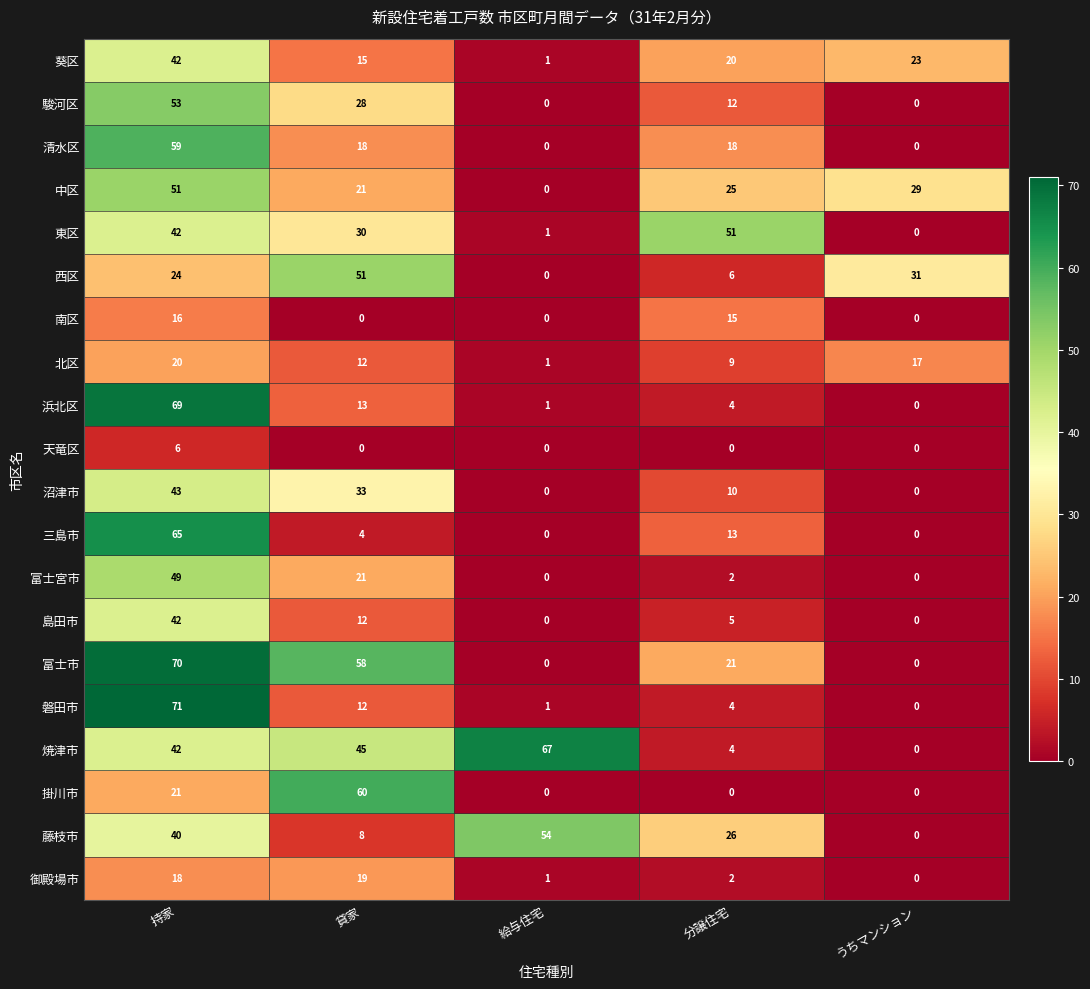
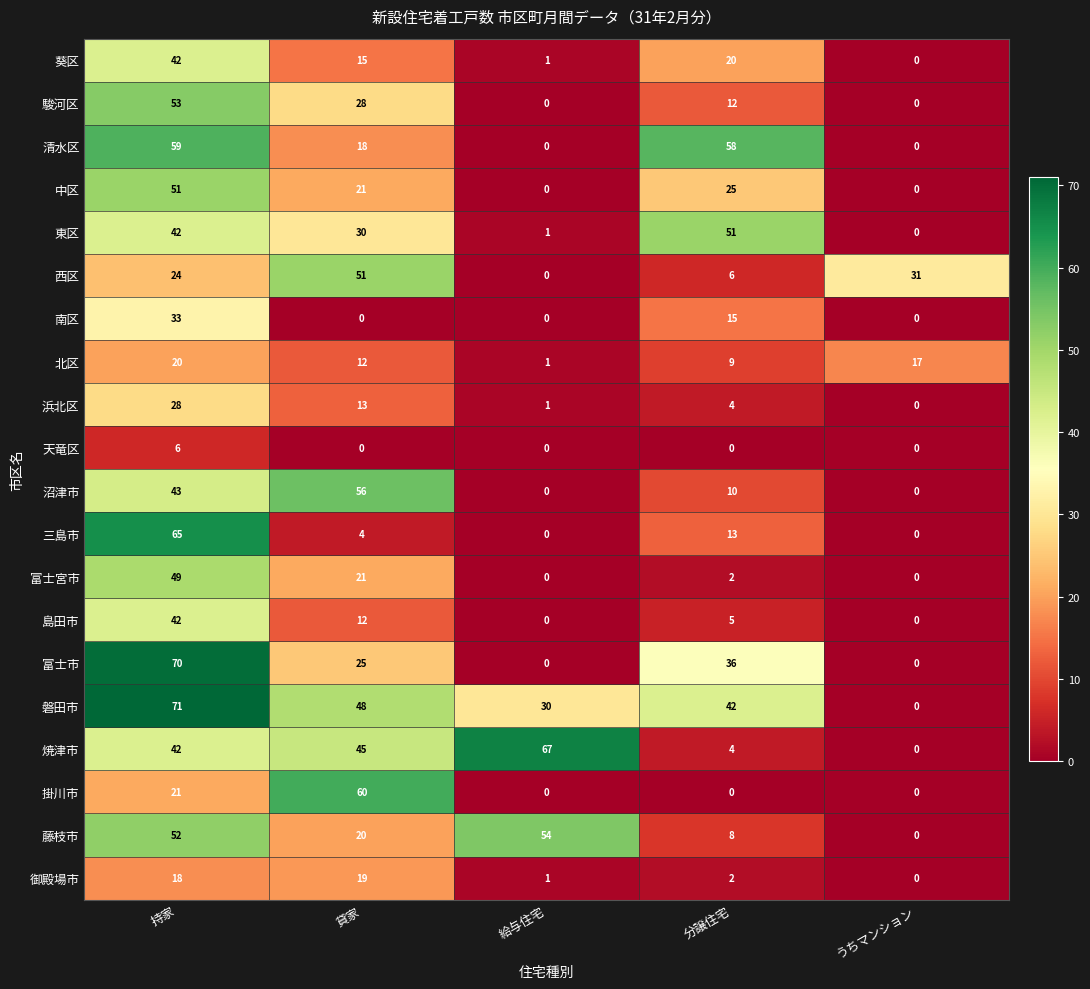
葵区, うちマンション: 23 -> 0
清水区, 分譲住宅: 18 -> 58
中区, うちマンション: 29 -> 0
南区, 持家: 16 -> 33
浜北区, 持家: 69 -> 28
沼津市, 貸家: 33 -> 56
富士市, 貸家: 58 -> 25
富士市, 分譲住宅: 21 -> 36
磐田市, 貸家: 12 -> 48
磐田市, 給与住宅: 1 -> 30
磐田市, 分譲住宅: 4 -> 42
藤枝市, 持家: 40 -> 52
藤枝市, 貸家: 8 -> 20
藤枝市, 分譲住宅: 26 -> 8
